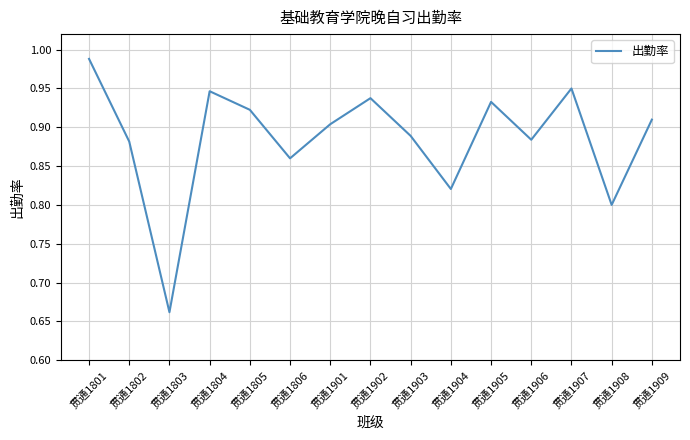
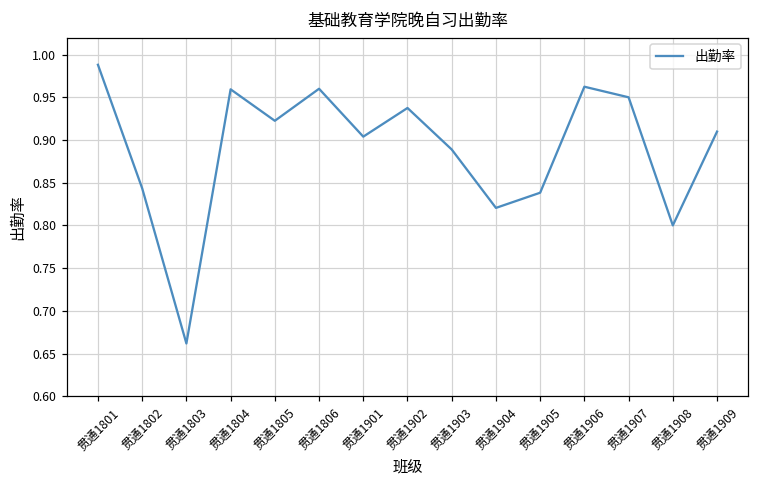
贯通1802: 0.88 -> 0.84
贯通1804: 0.95 -> 0.96
贯通1806: 0.86 -> 0.96
贯通1905: 0.93 -> 0.84
贯通1906: 0.88 -> 0.96
